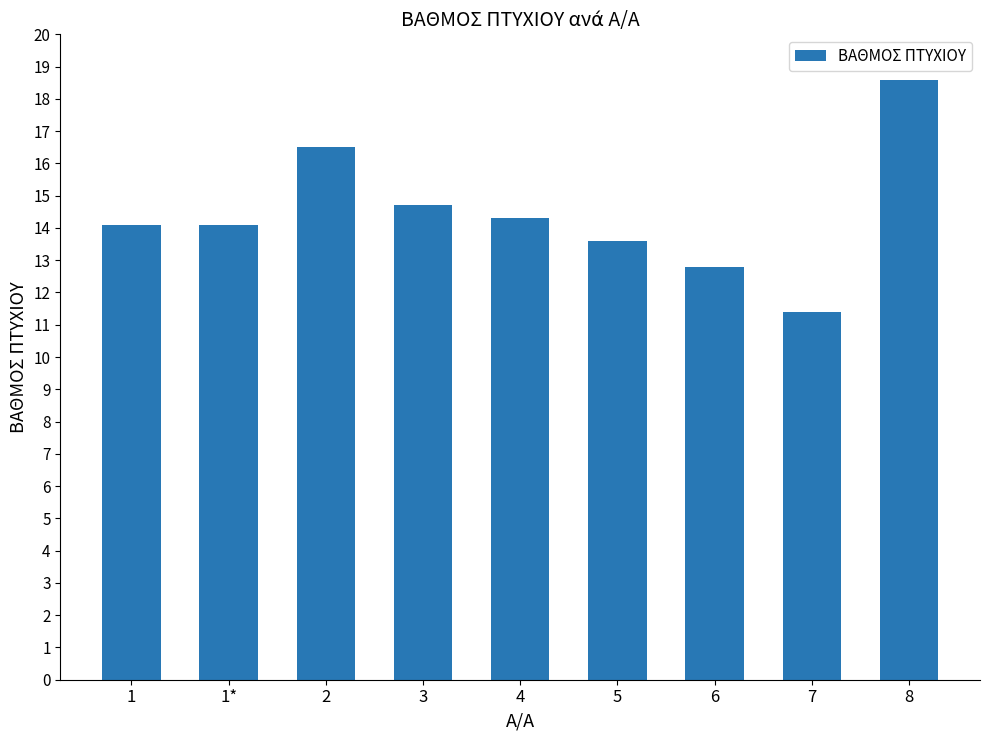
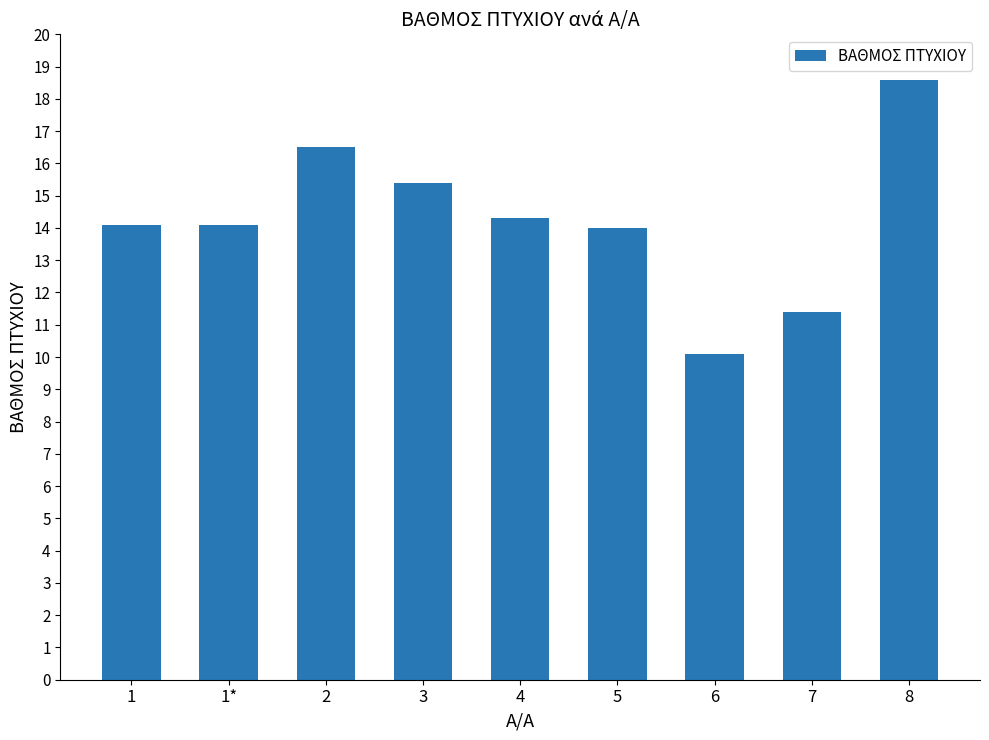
3: 14.7 -> 15.4
5: 13.6 -> 14.0
6: 12.8 -> 10.1
